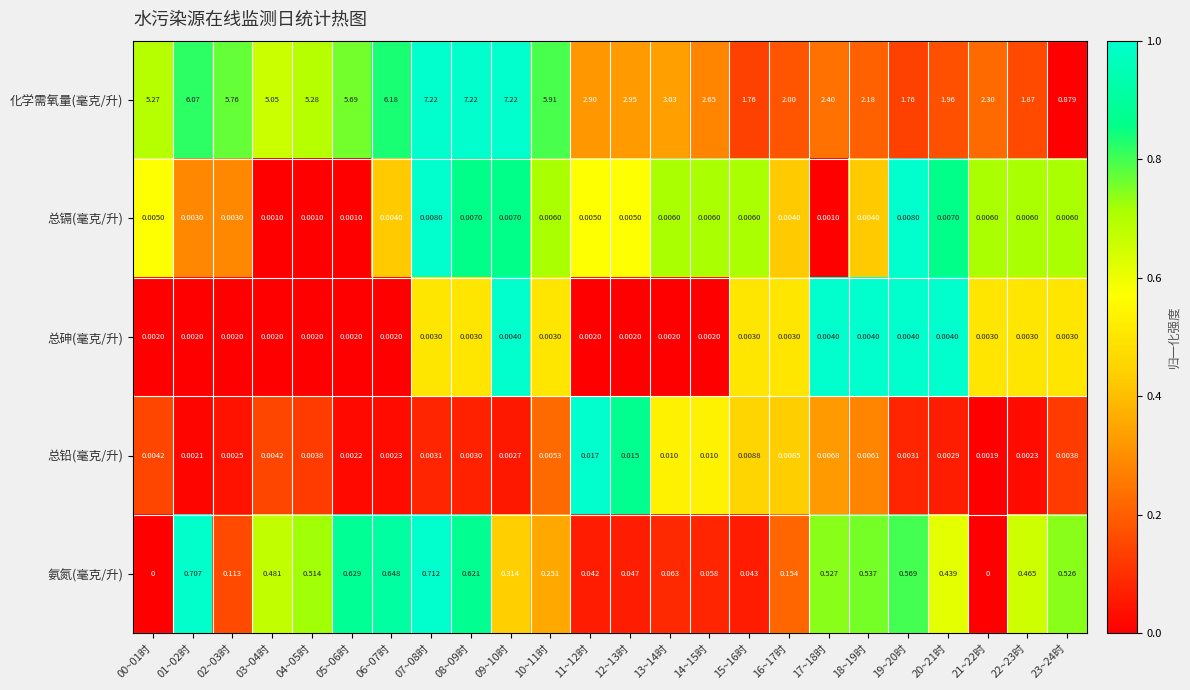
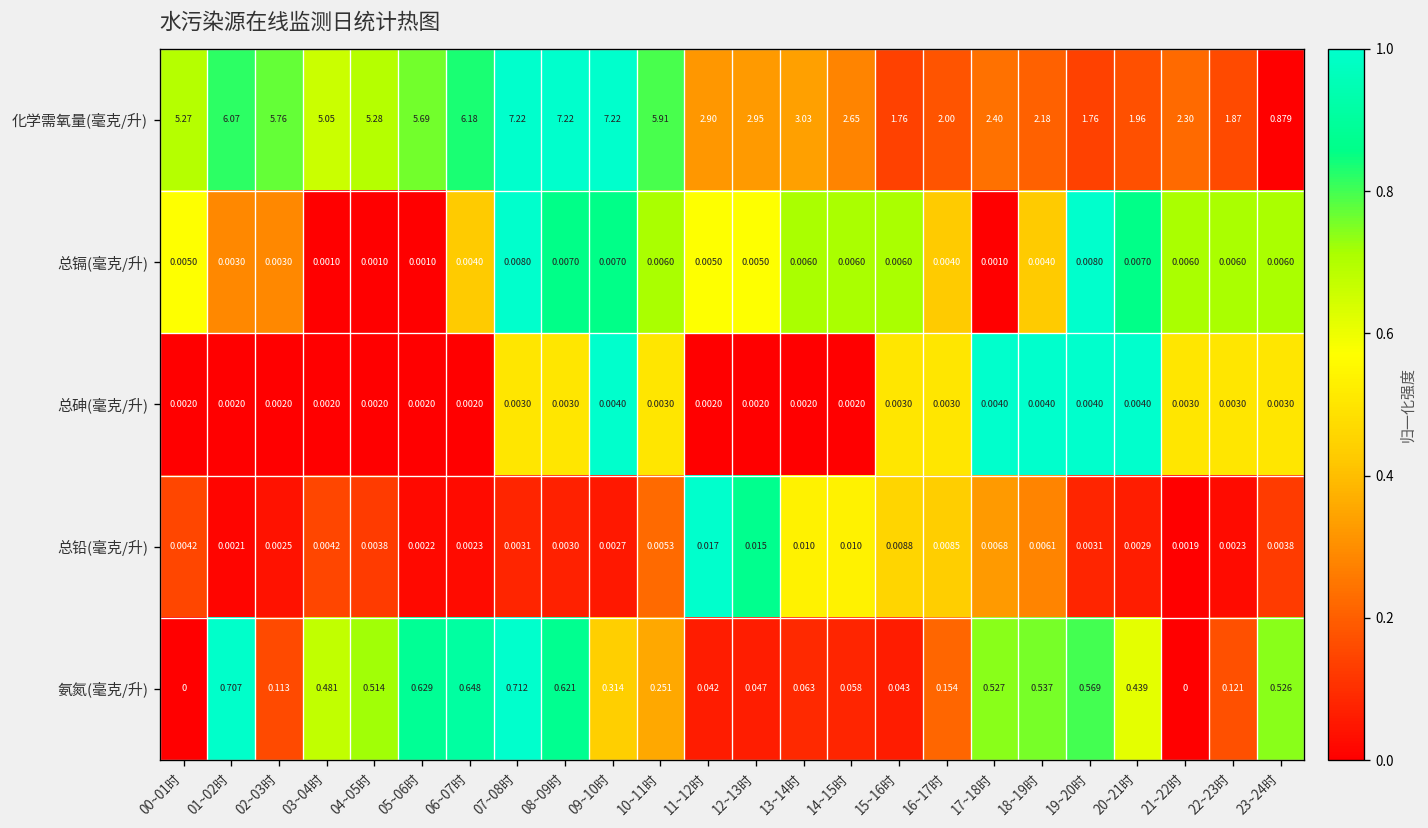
氨氮(毫克/升), 22~23时: 0.465 -> 0.121
